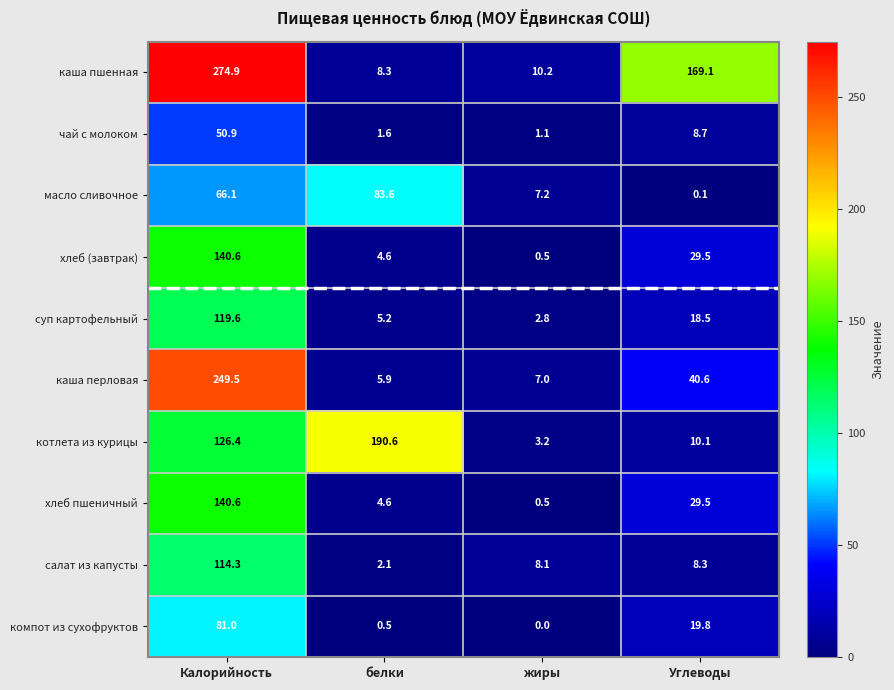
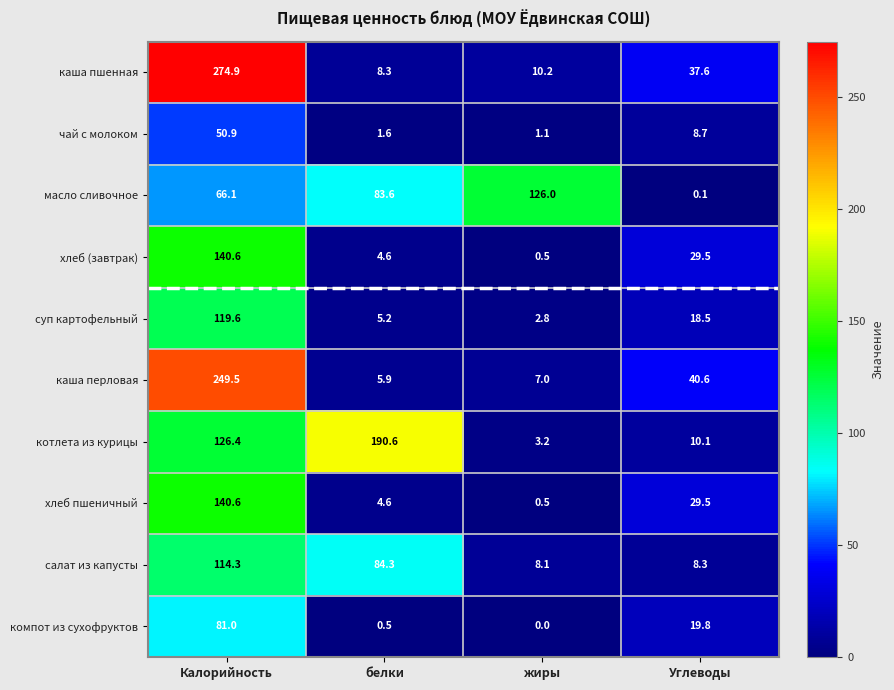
каша пшенная, Углеводы: 169.1 -> 37.6
масло сливочное, жиры: 7.2 -> 126.0
салат из капусты, белки: 2.1 -> 84.3
